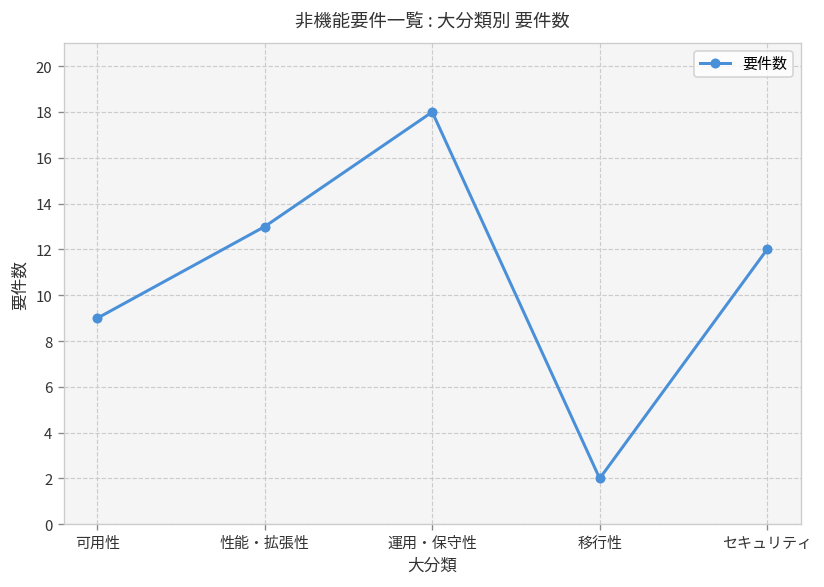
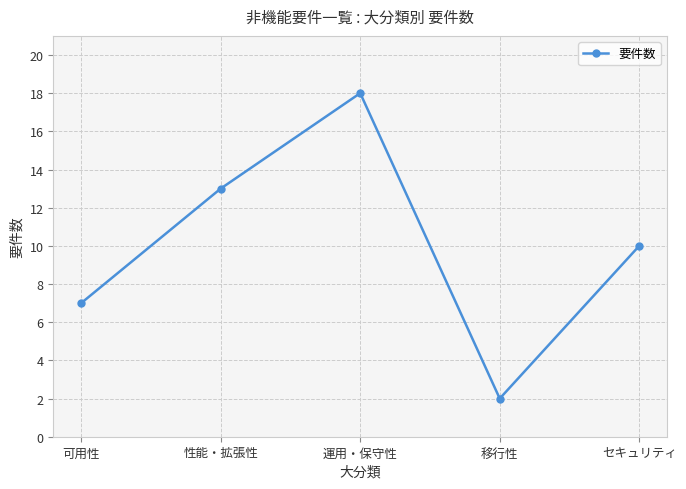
可用性: 9 -> 7
セキュリティ: 12 -> 10
